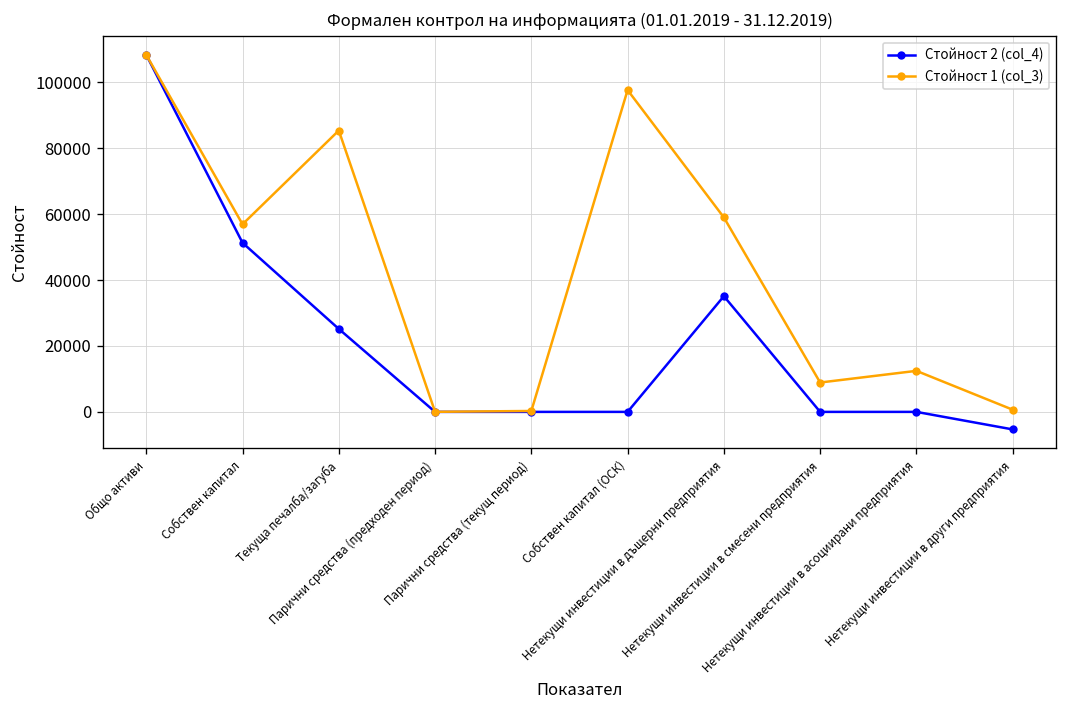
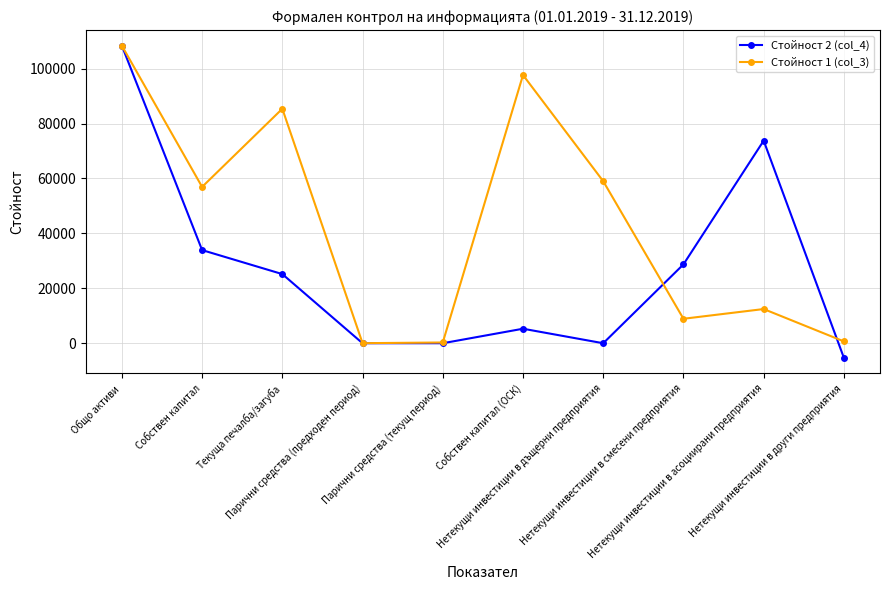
Стойност 2 (col_4), Собствен капитал: 51000 -> 34000
Стойност 2 (col_4), Собствен капитал (ОСК): 0 -> 5000
Стойност 2 (col_4), Нетекущи инвестиции в дъщерни предприятия: 35000 -> 0
Стойност 2 (col_4), Нетекущи инвестиции в смесени предприятия: 0 -> 29000
Стойност 2 (col_4), Нетекущи инвестиции в асоциирани предприятия: 0 -> 74000
